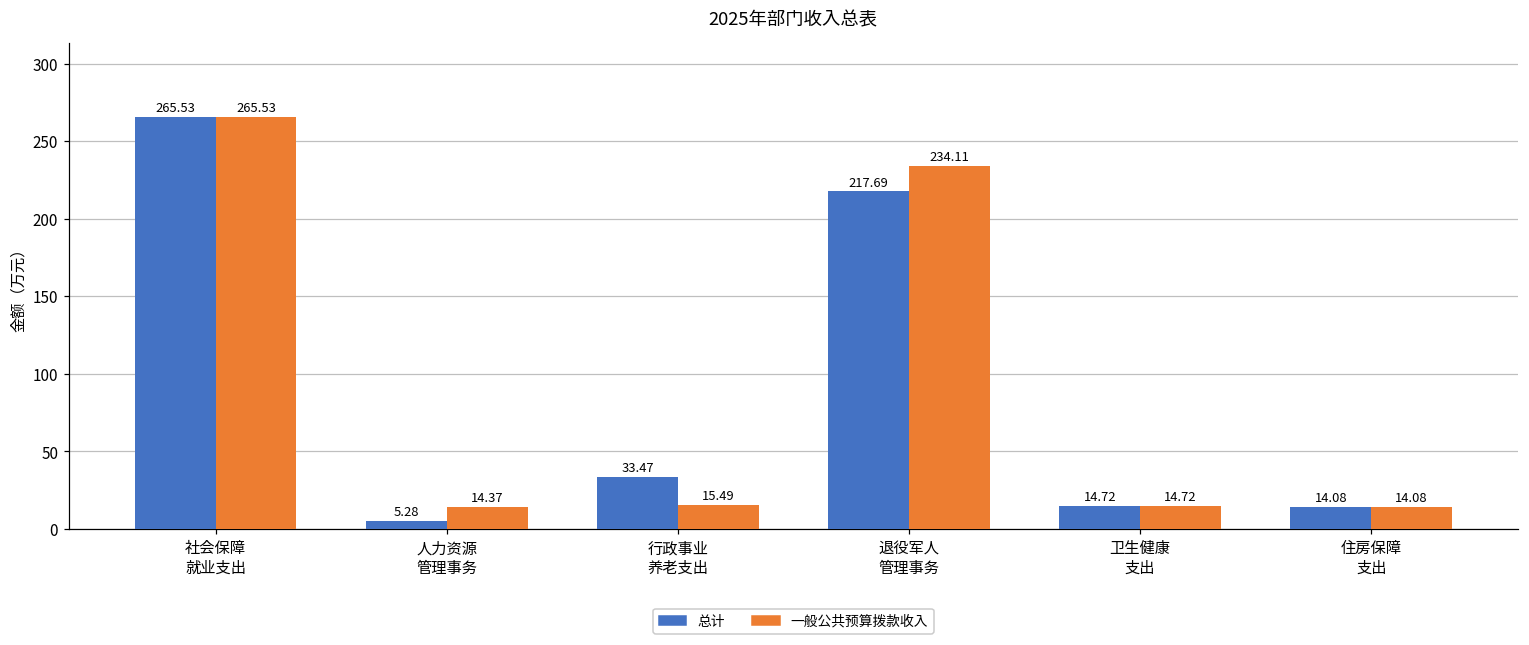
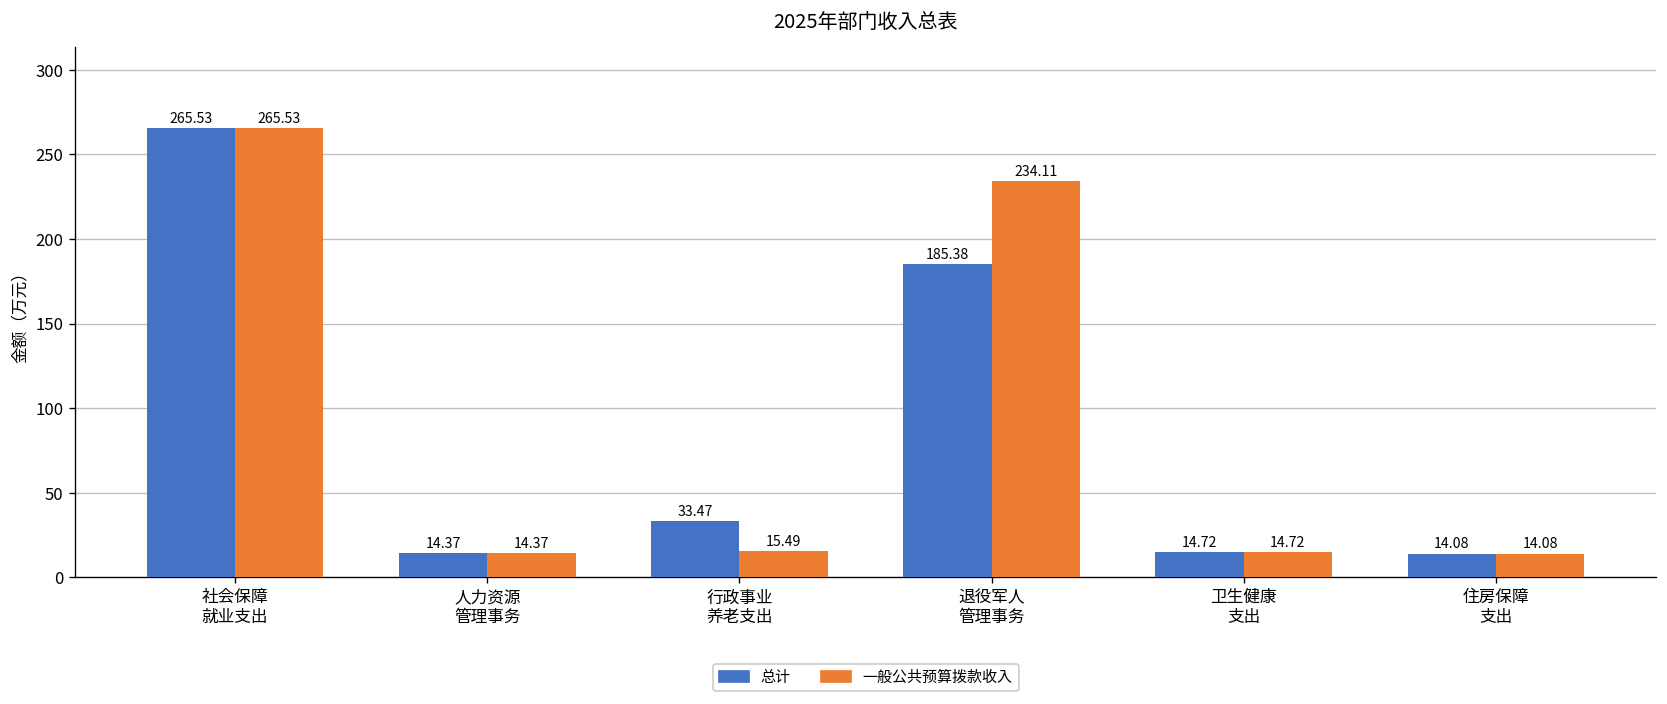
总计, 人力资源 管理事务: 5.28 -> 14.37
总计, 退役军人 管理事务: 217.69 -> 185.38
